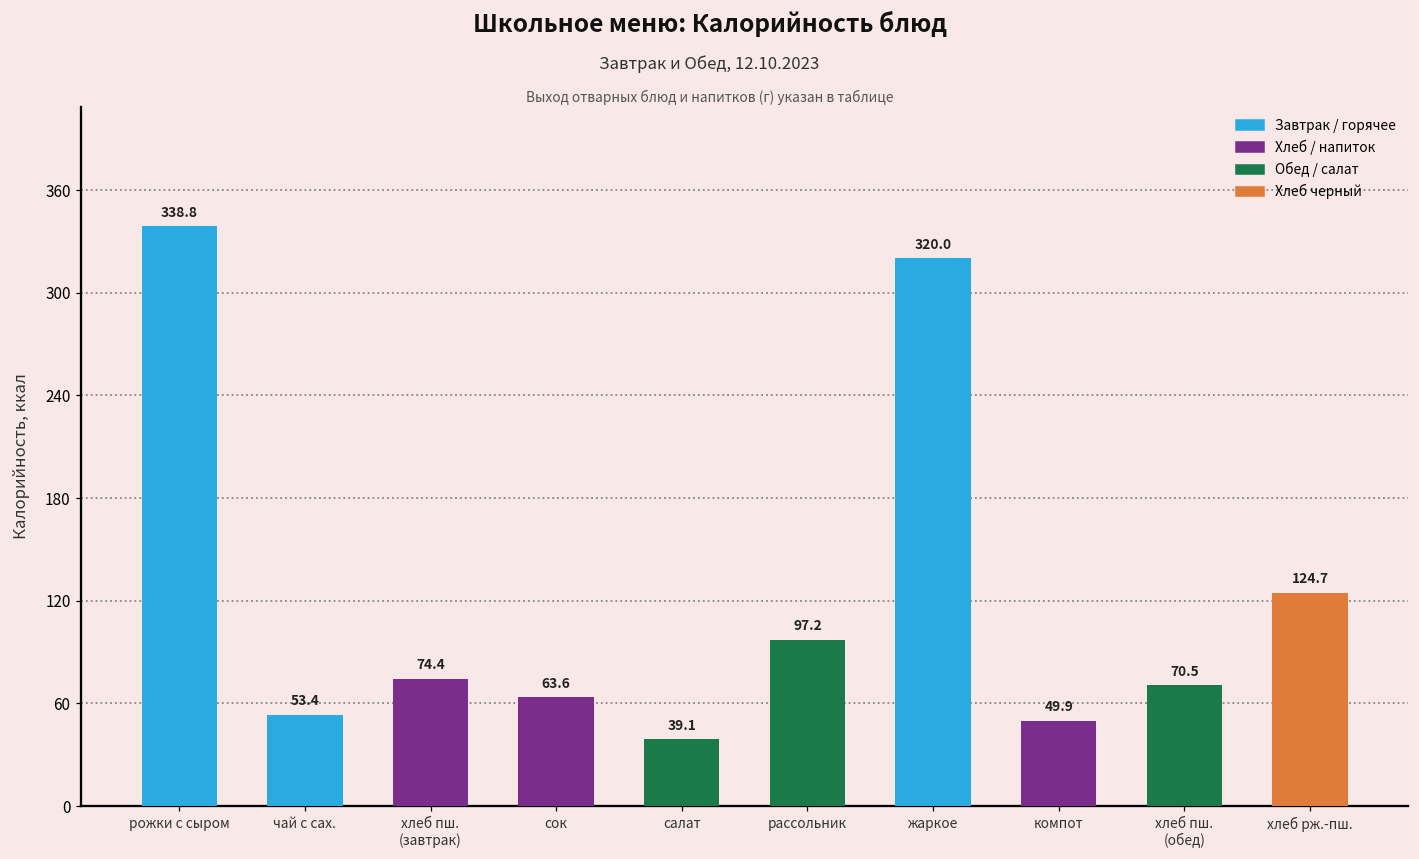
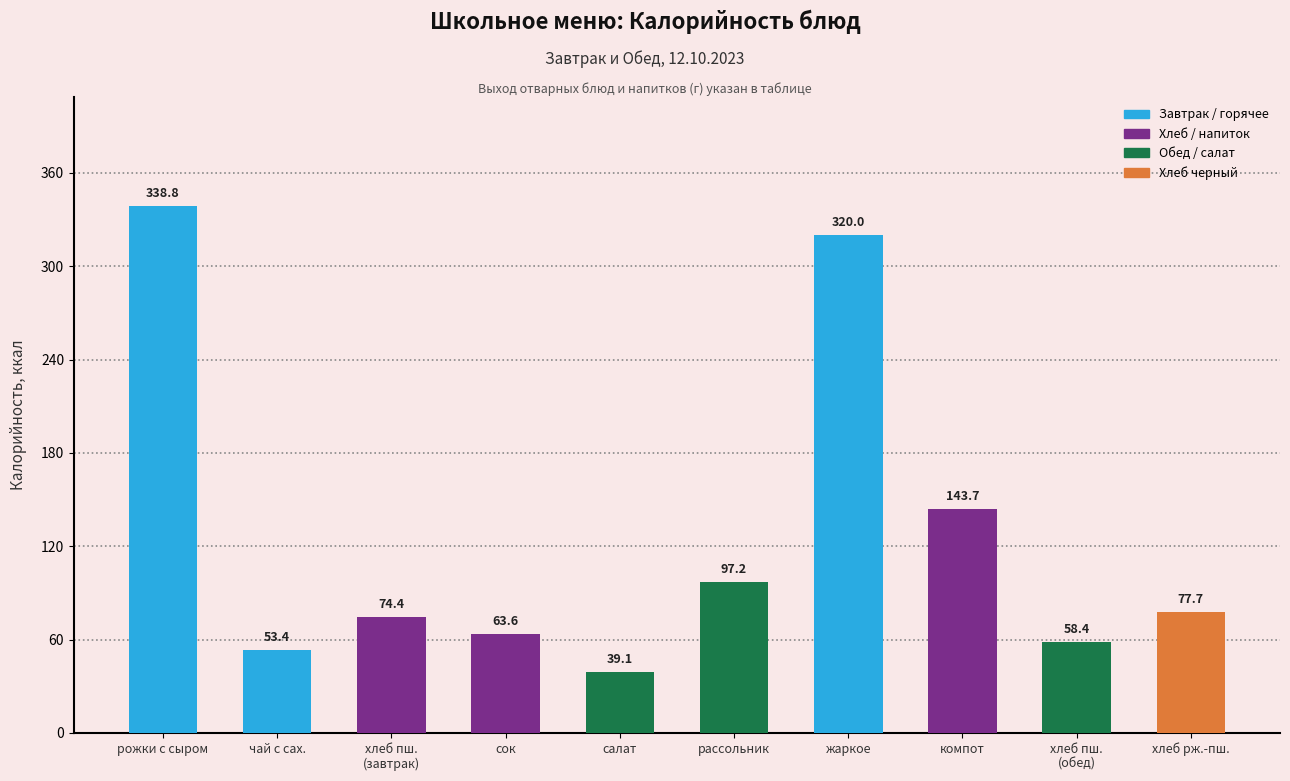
компот: 49.9 -> 143.7
хлеб пш. (обед): 70.5 -> 58.4
хлеб рж.-пш.: 124.7 -> 77.7
